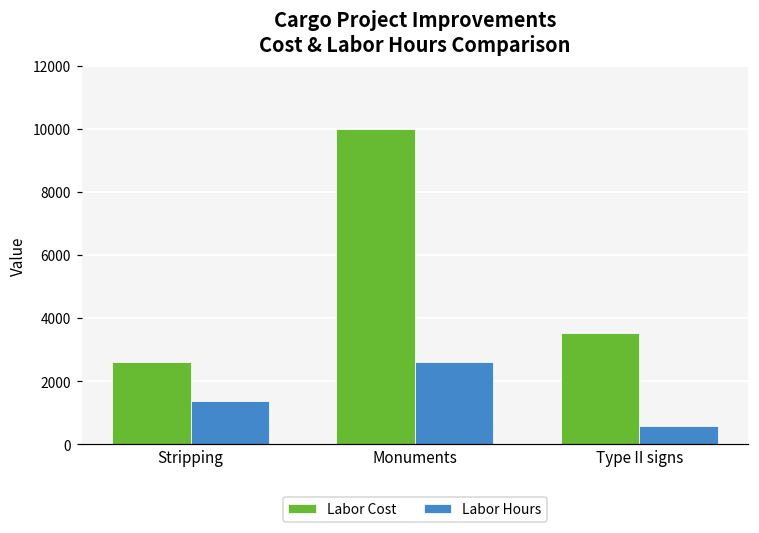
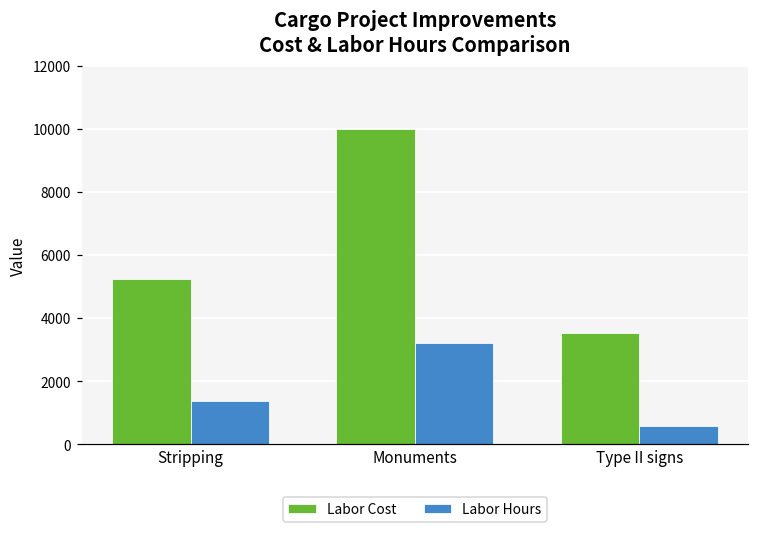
Labor Cost, Stripping: 2600 -> 5300
Labor Hours, Monuments: 2600 -> 3200
